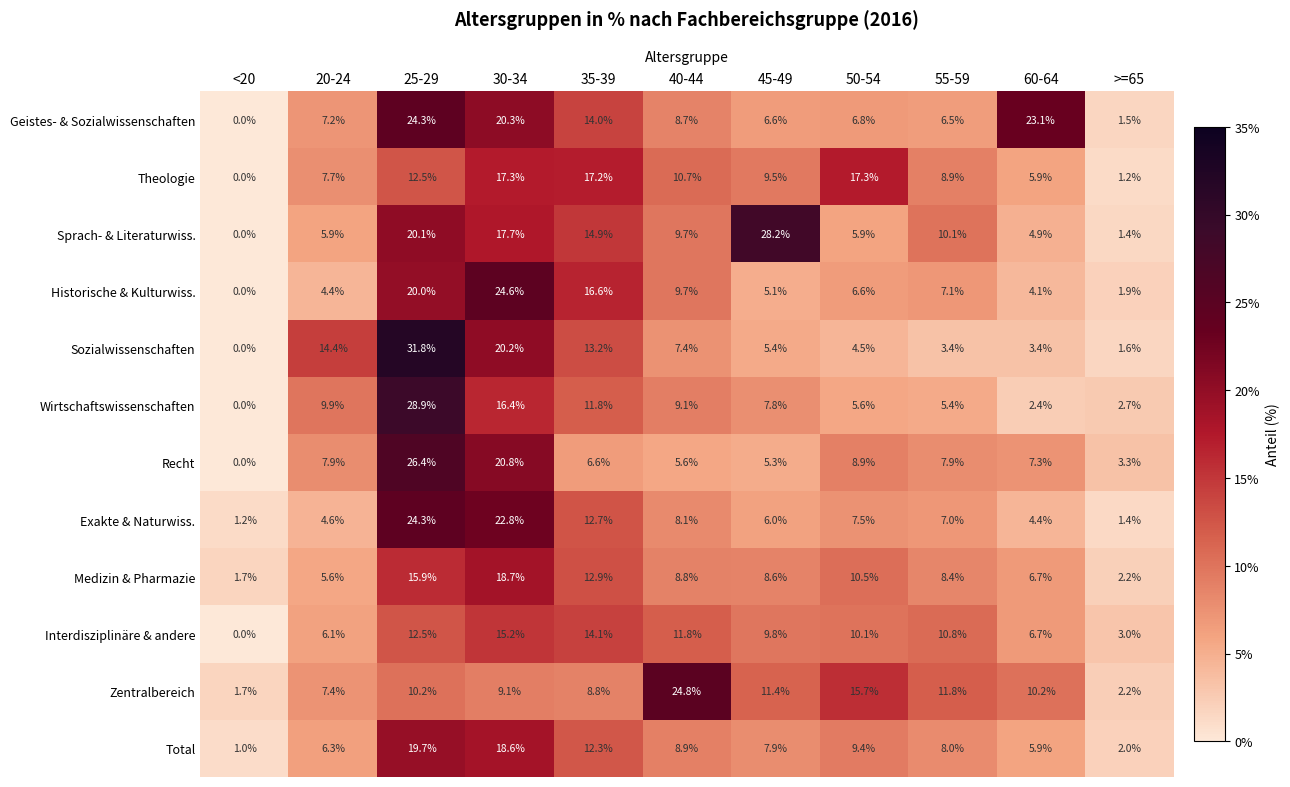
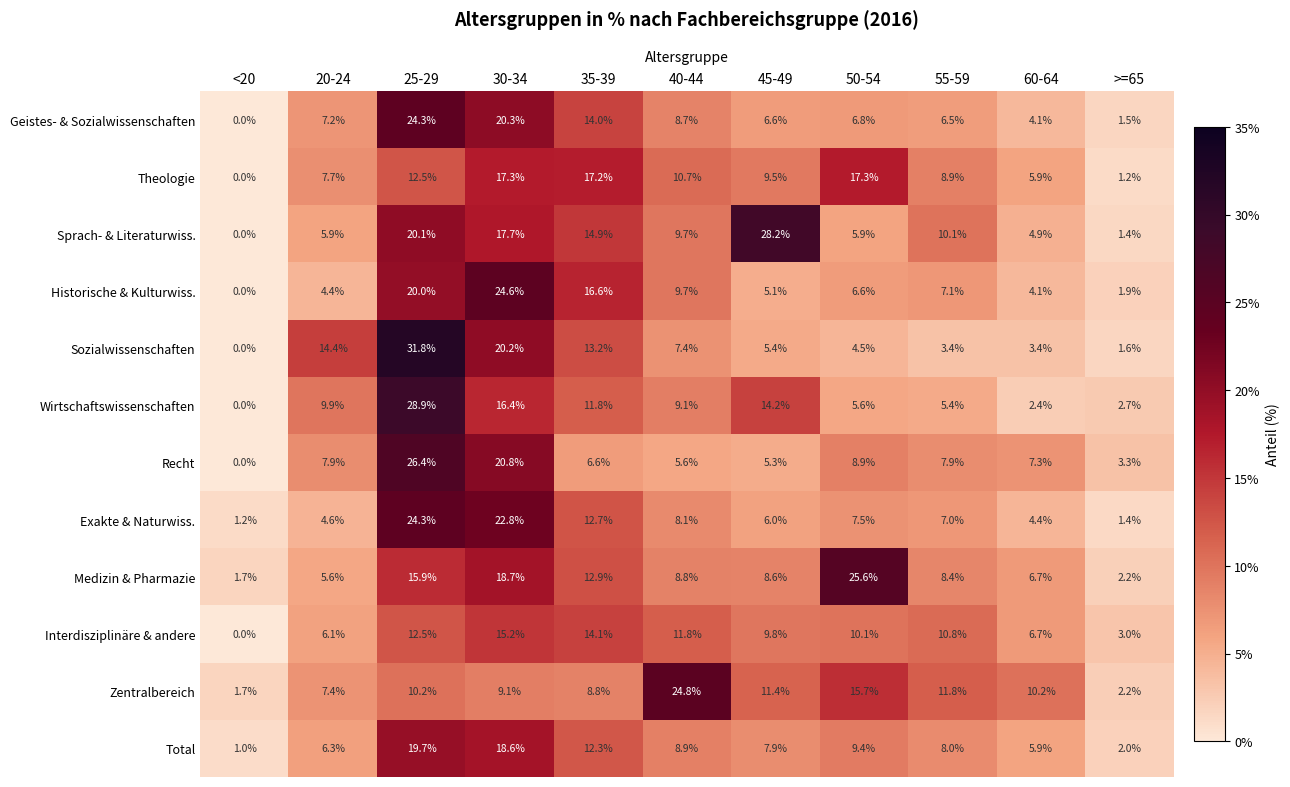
Geistes- & Sozialwissenschaften, 60-64: 23.1% -> 4.1%
Wirtschaftswissenschaften, 45-49: 7.8% -> 14.2%
Medizin & Pharmazie, 50-54: 10.5% -> 25.6%
